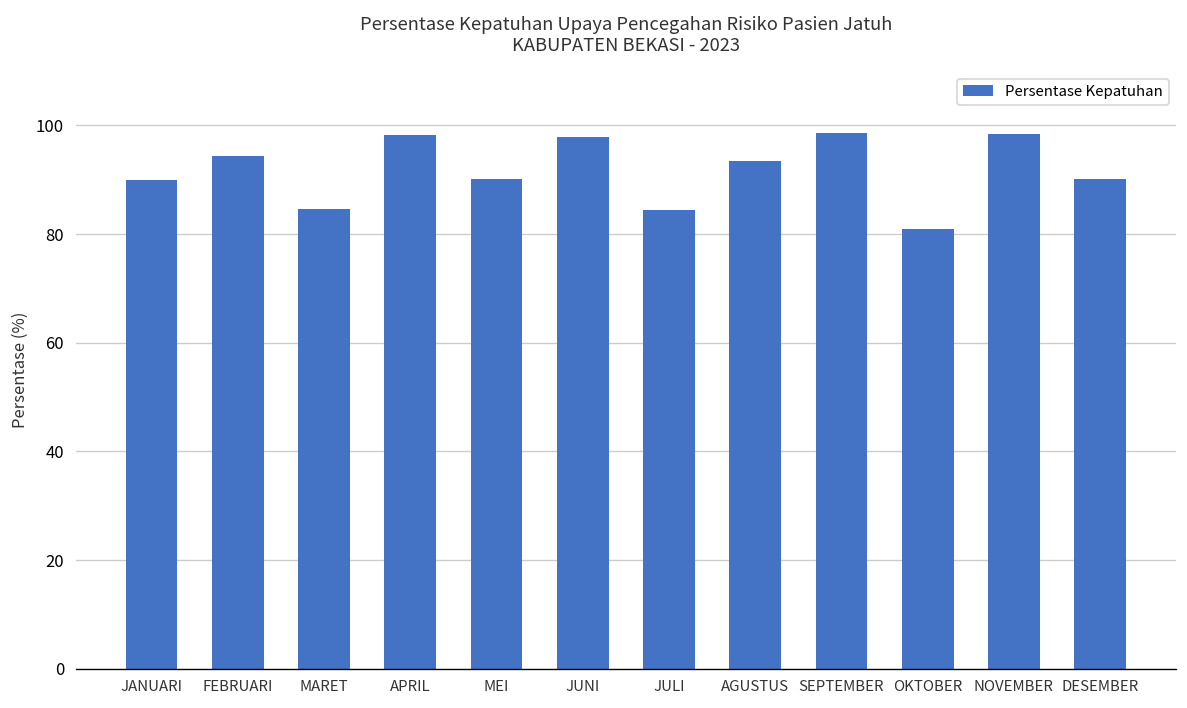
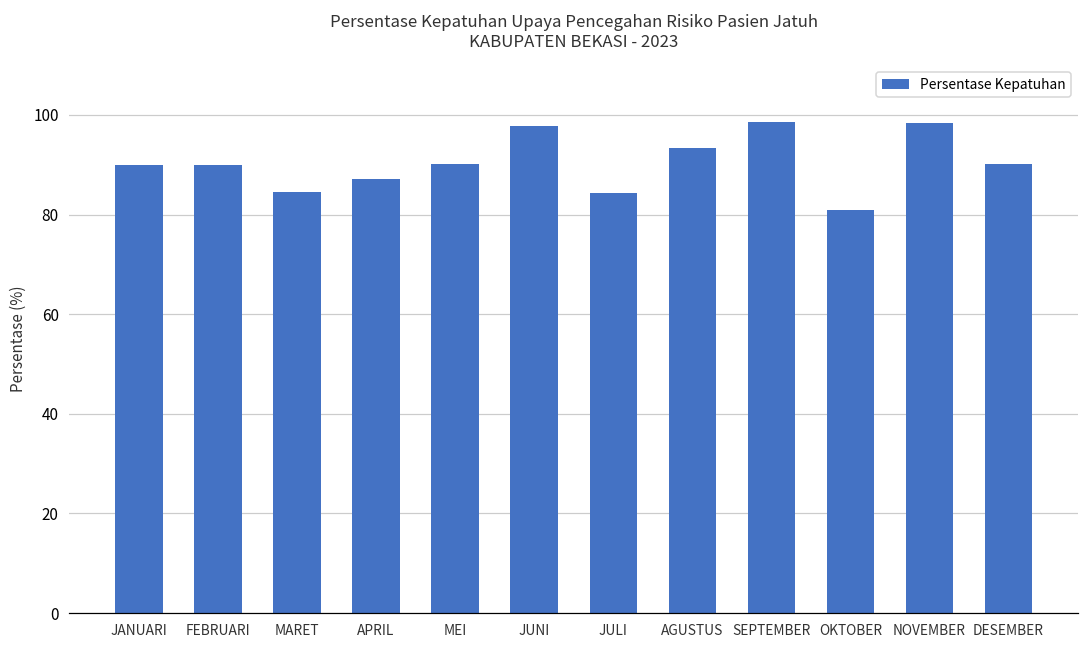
FEBRUARI: 94 -> 90
APRIL: 98 -> 87
